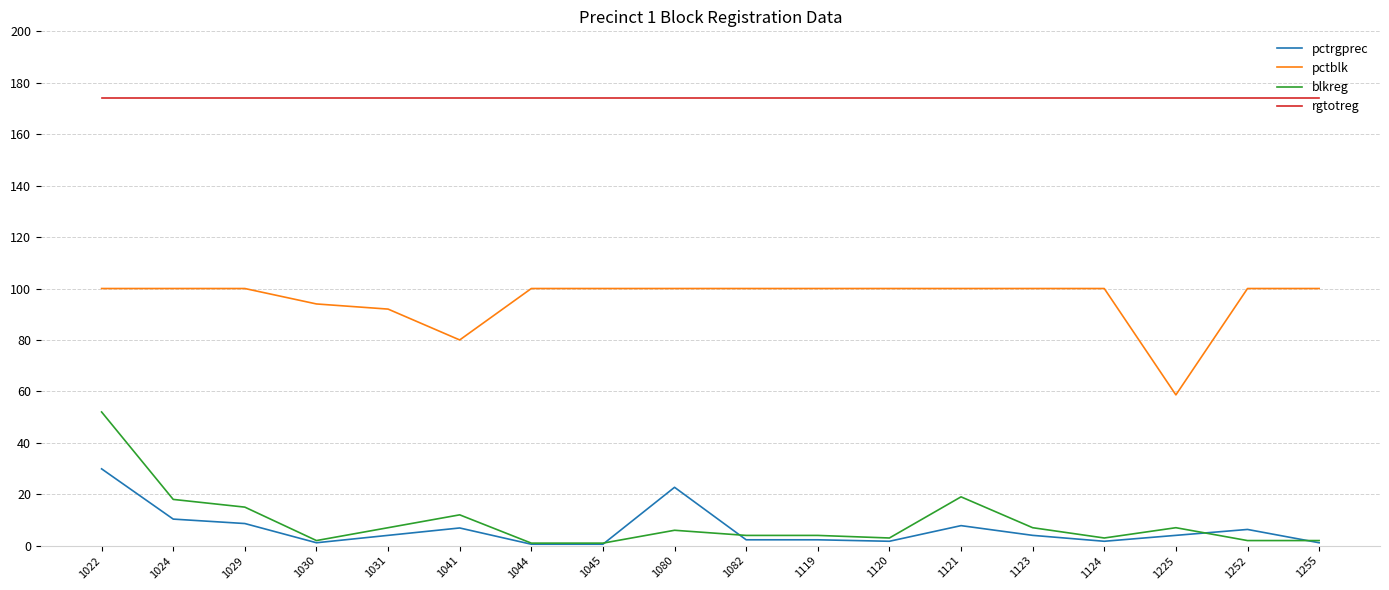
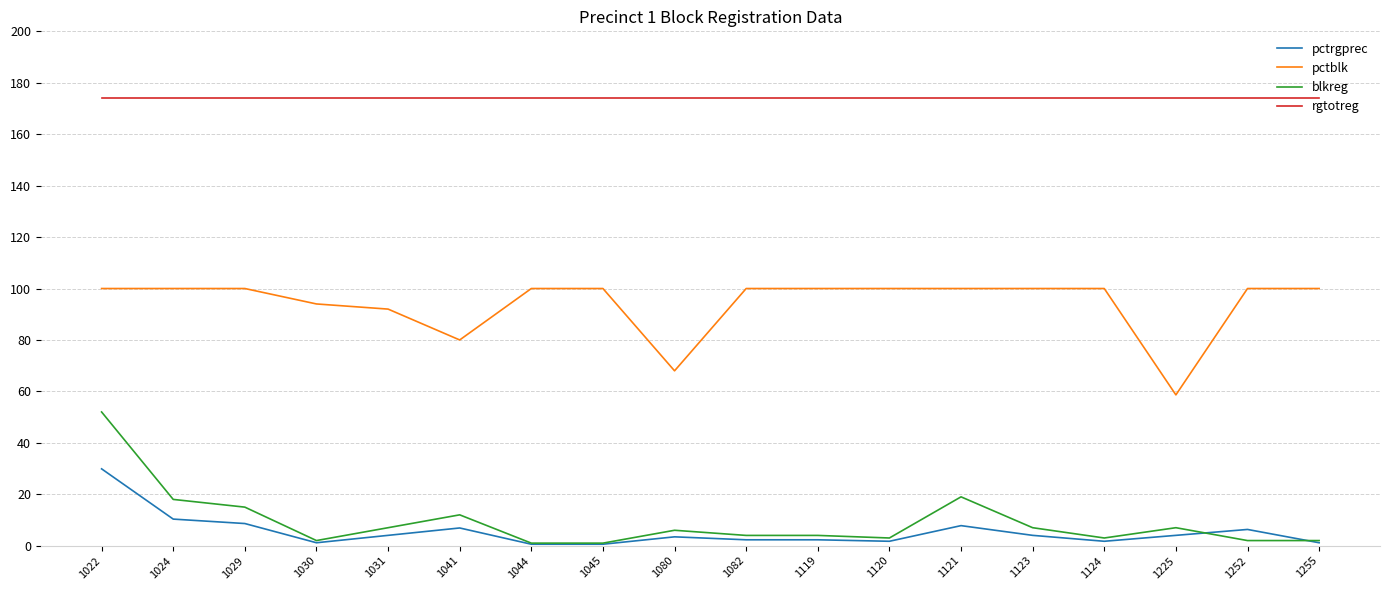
pctrgprec, 1080: 23 -> 3
pctblk, 1080: 100 -> 68
